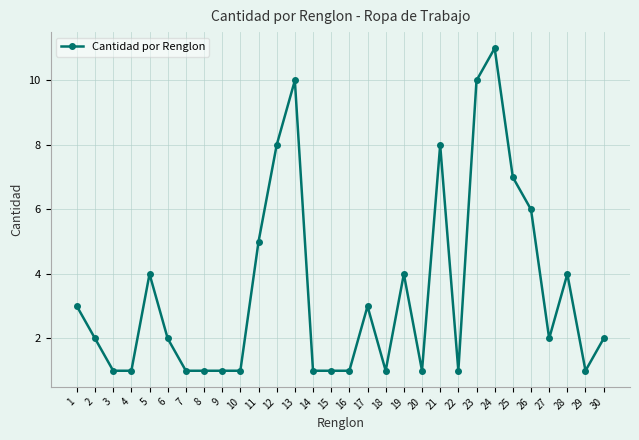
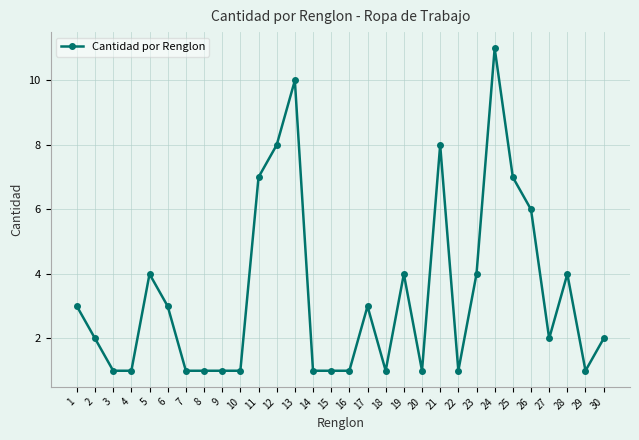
6: 2 -> 3
11: 5 -> 7
23: 10 -> 4
